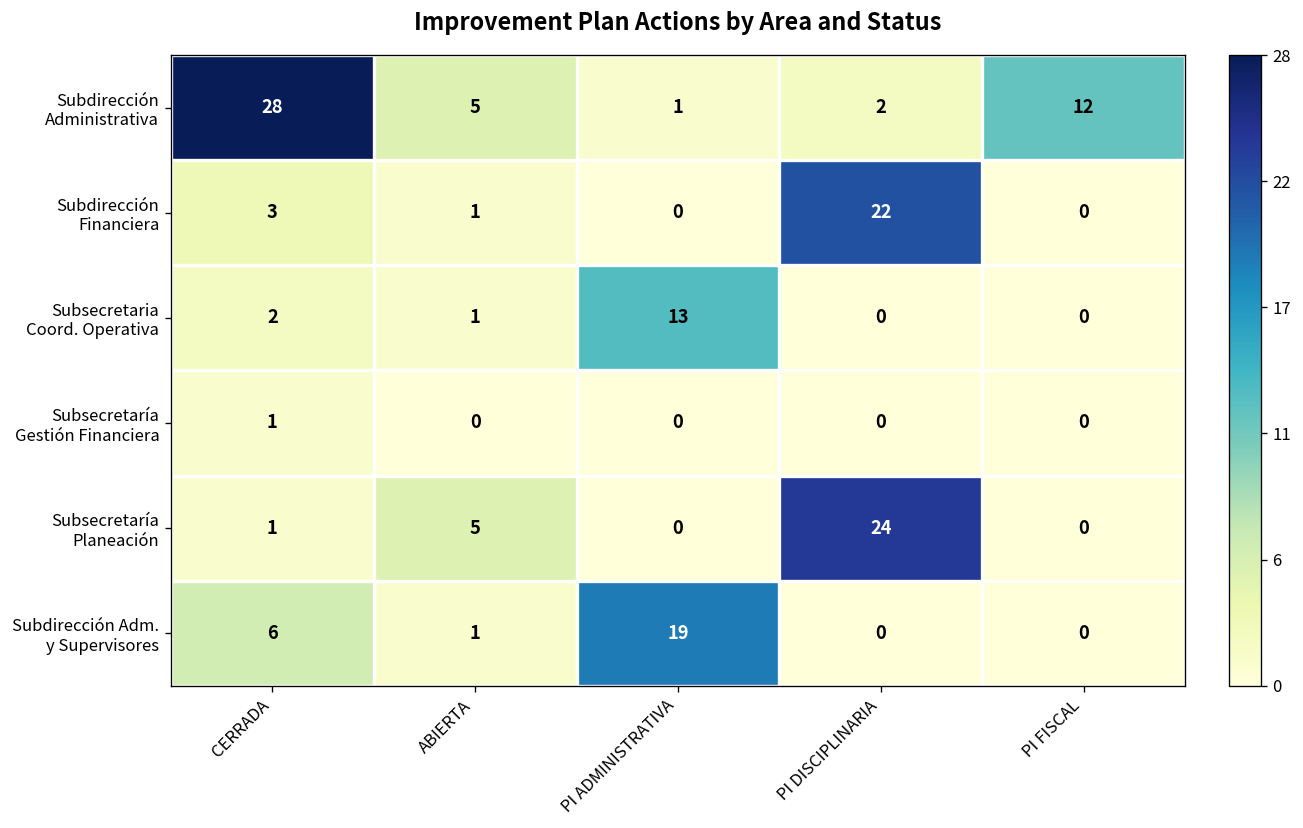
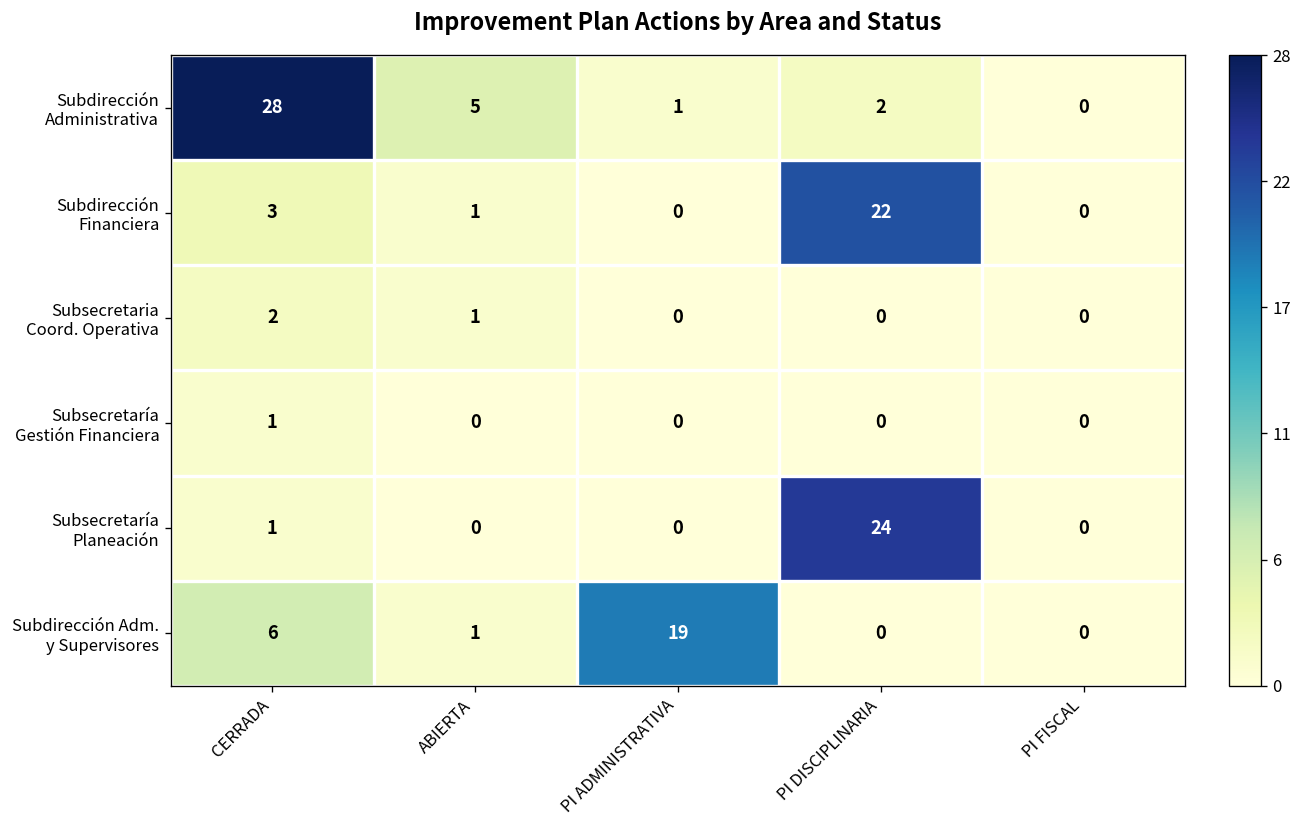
Subdirección Administrativa, PI FISCAL: 12 -> 0
Subsecretaria Coord. Operativa, PI ADMINISTRATIVA: 13 -> 0
Subsecretaría Planeación, ABIERTA: 5 -> 0
